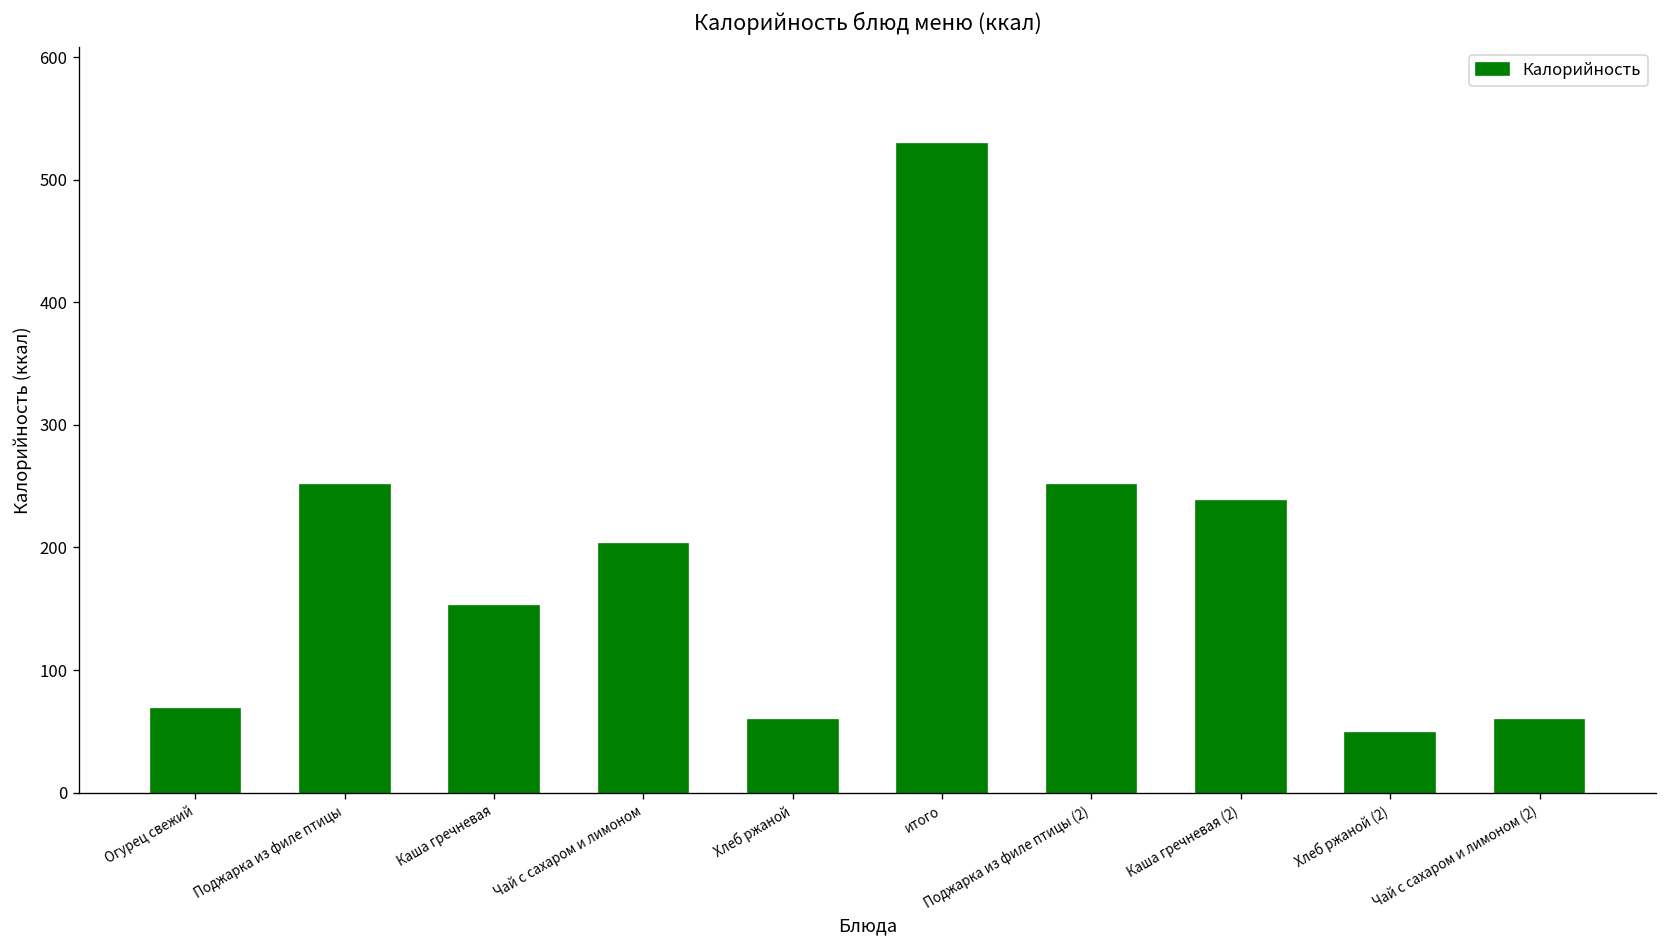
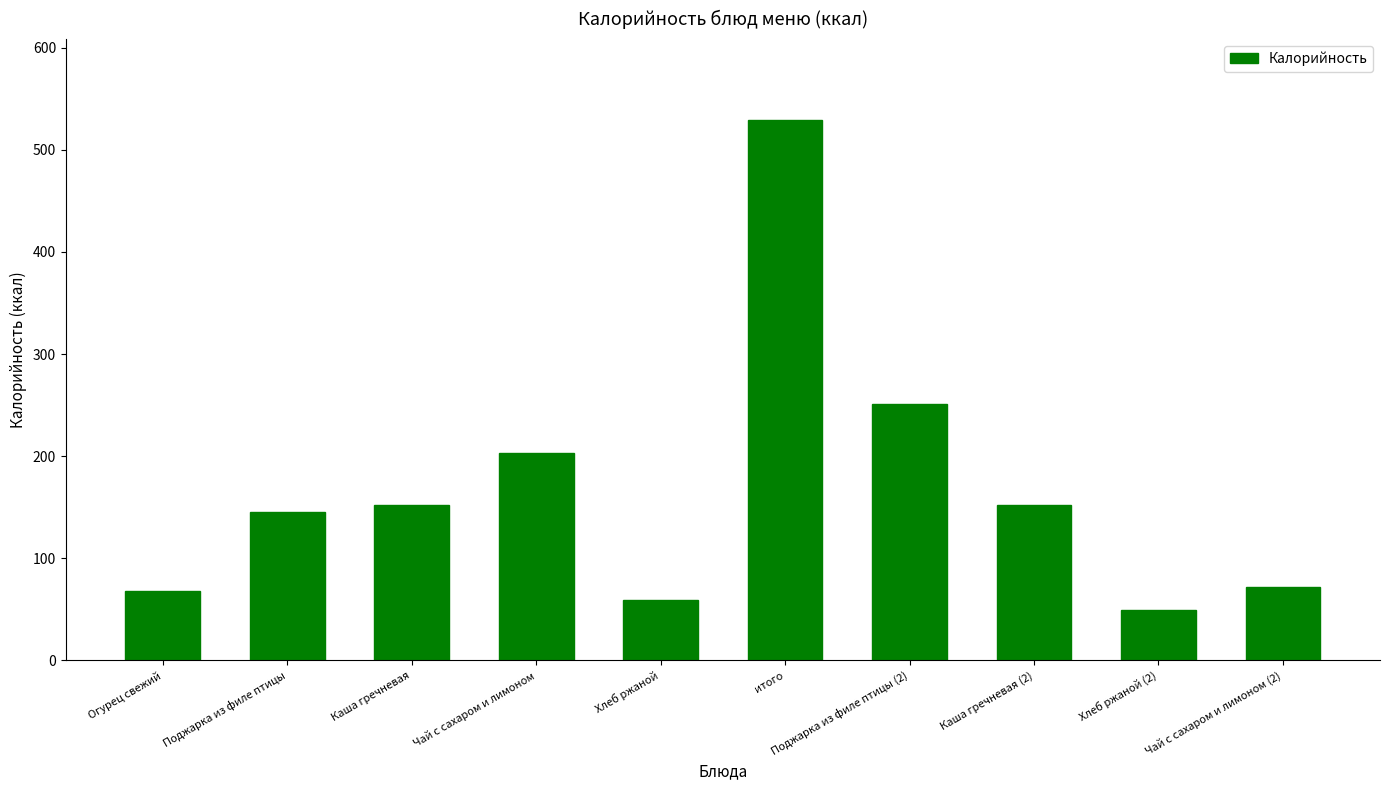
Поджарка из филе птицы: 251 -> 145
Каша гречневая (2): 238 -> 152
Чай с сахаром и лимоном (2): 59 -> 72
